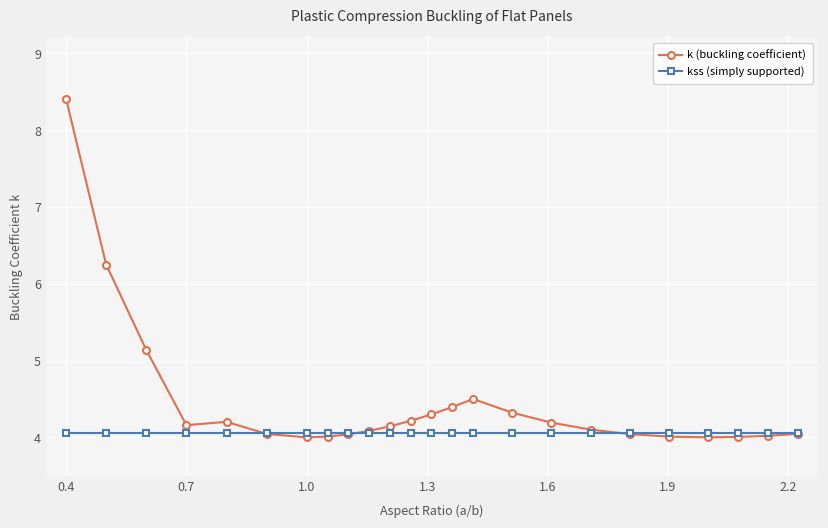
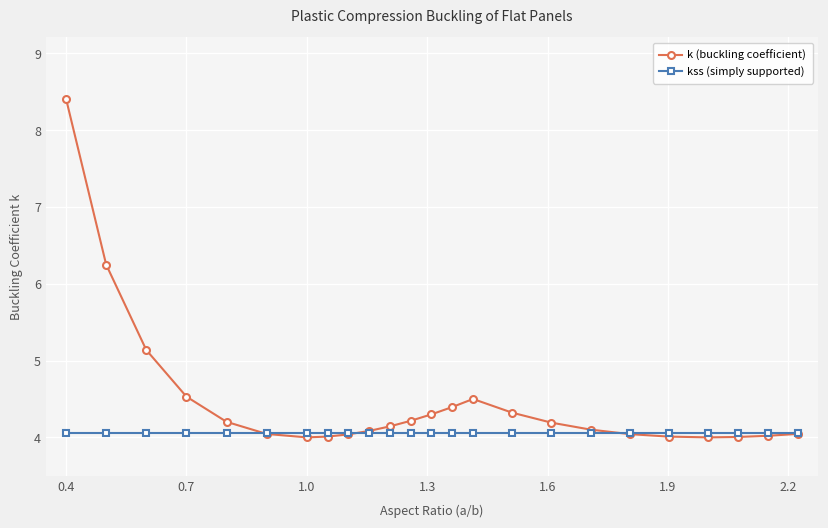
k (buckling coefficient), 0.7: 4.2 -> 4.5
